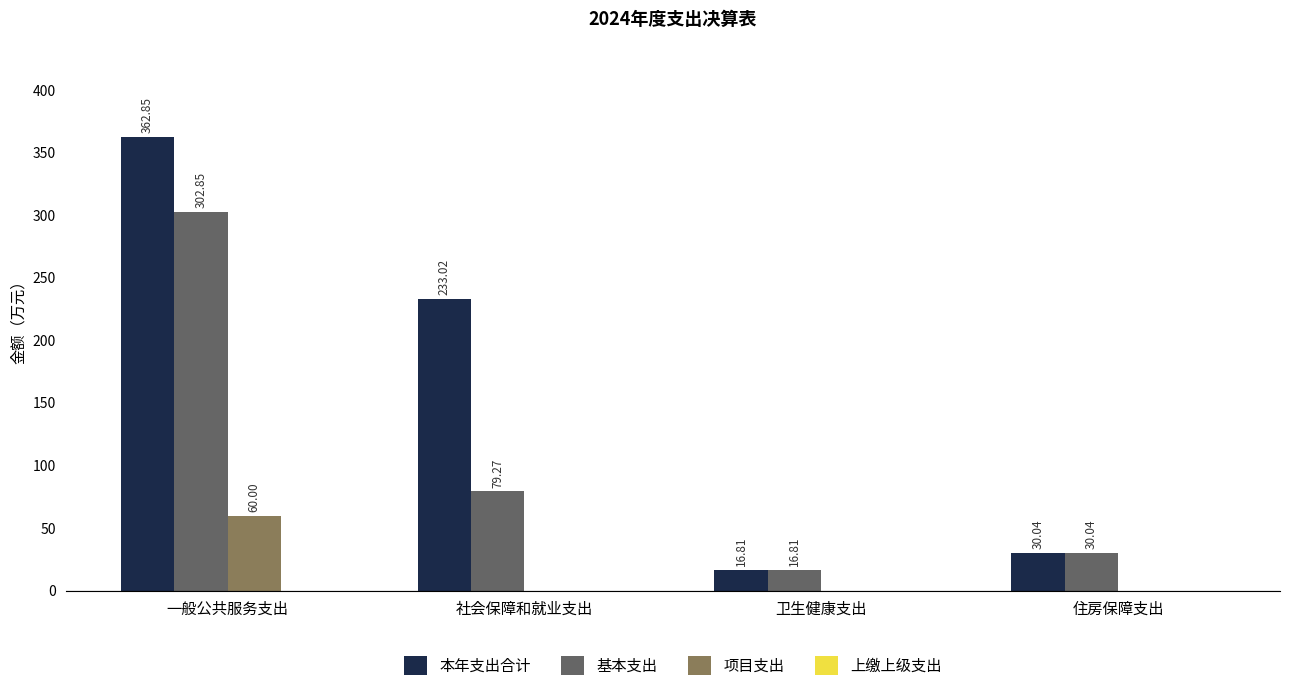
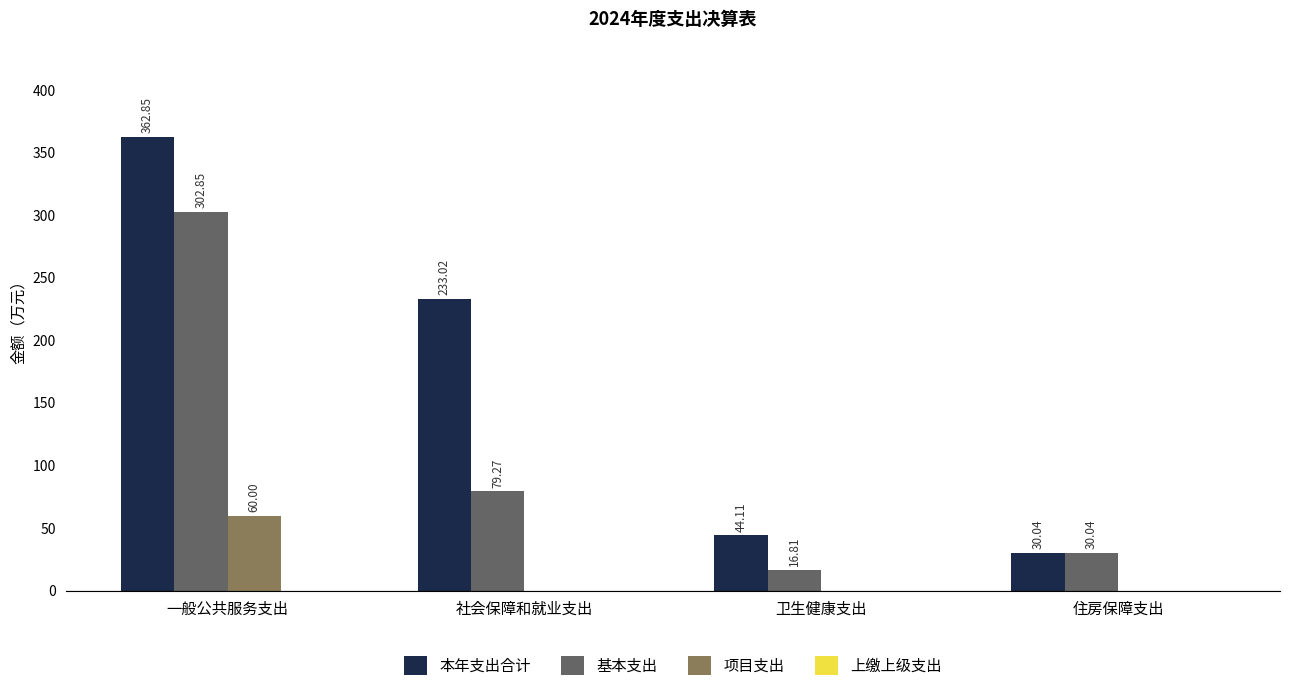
本年支出合计, 卫生健康支出: 16.81 -> 44.11
